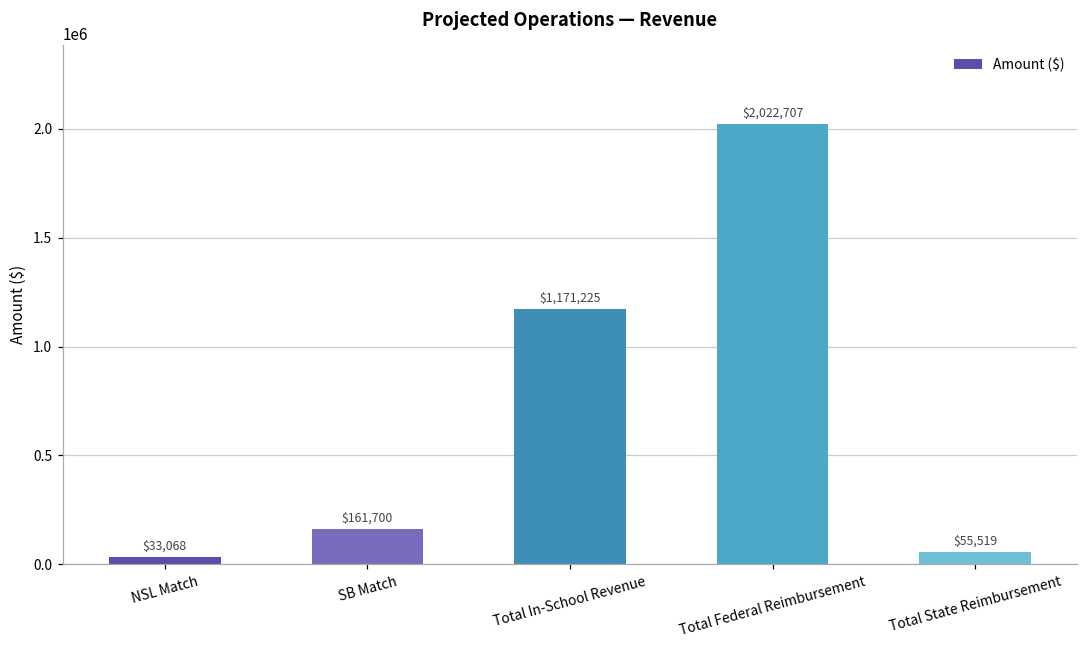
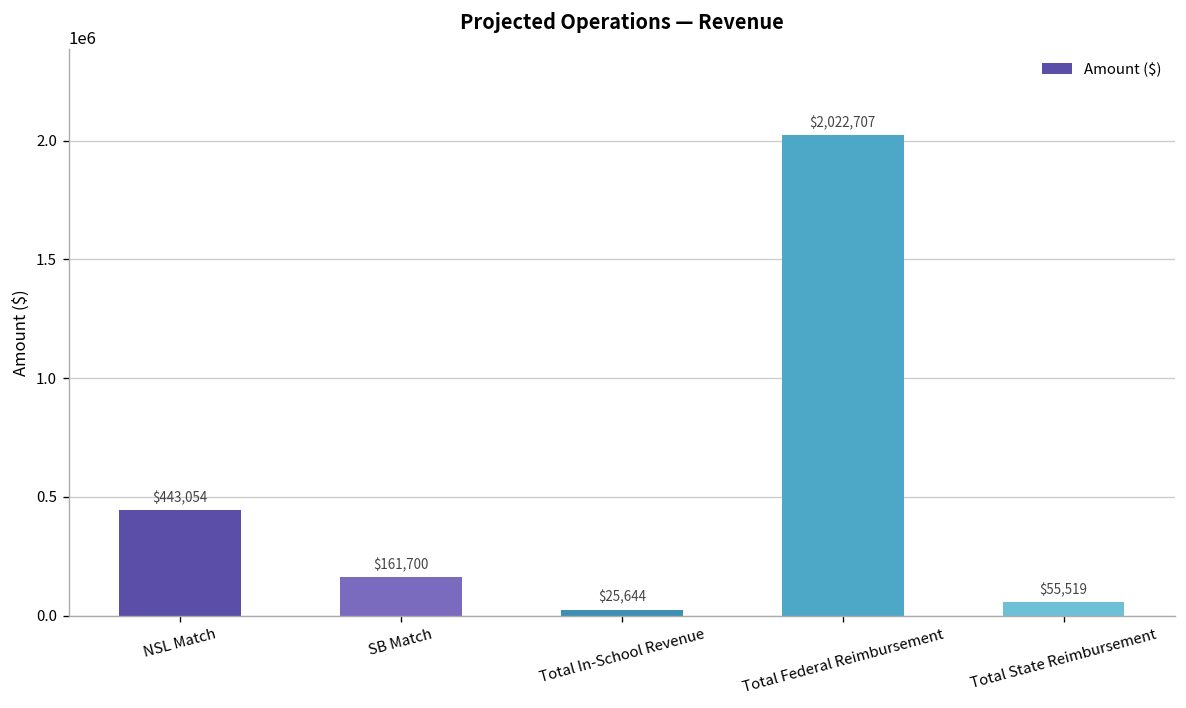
NSL Match: $33,068 -> $443,054
Total In-School Revenue: $1,171,225 -> $25,644
